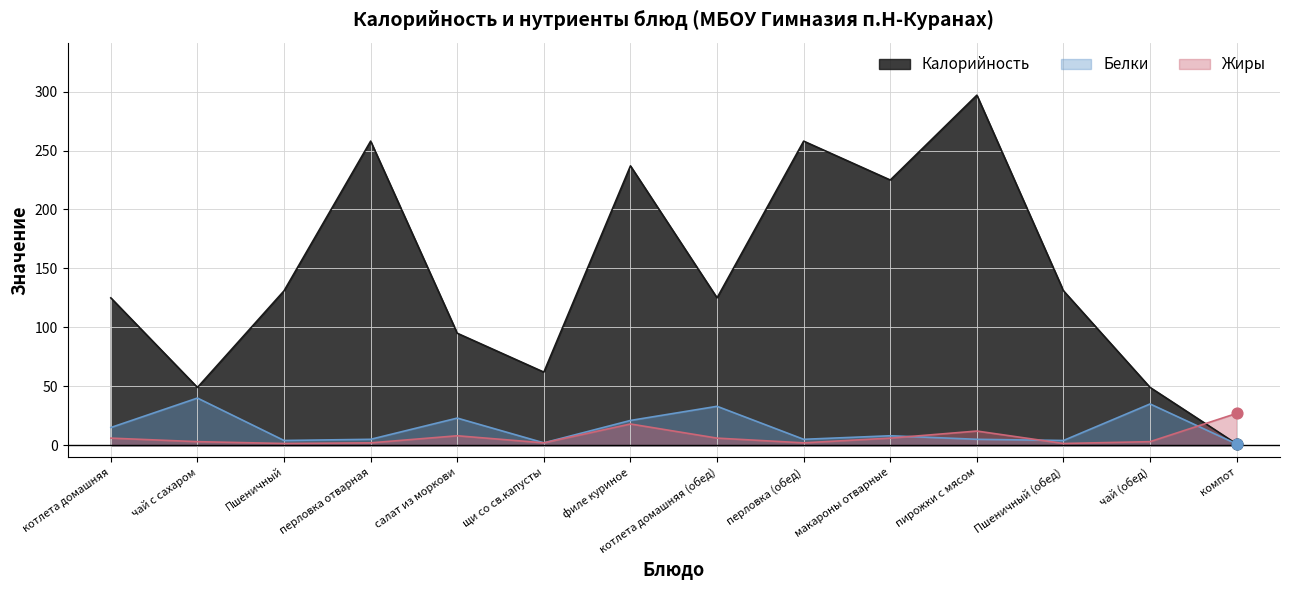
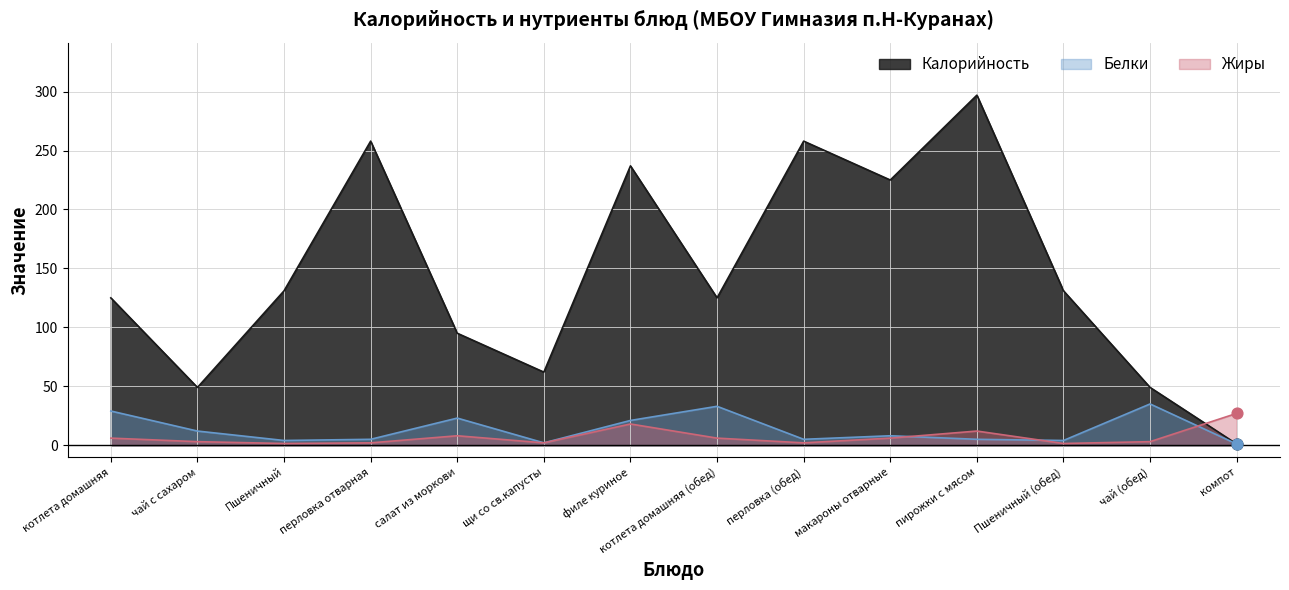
Белки, котлета домашняя: 15 -> 29
Белки, чай с сахаром: 40 -> 12
